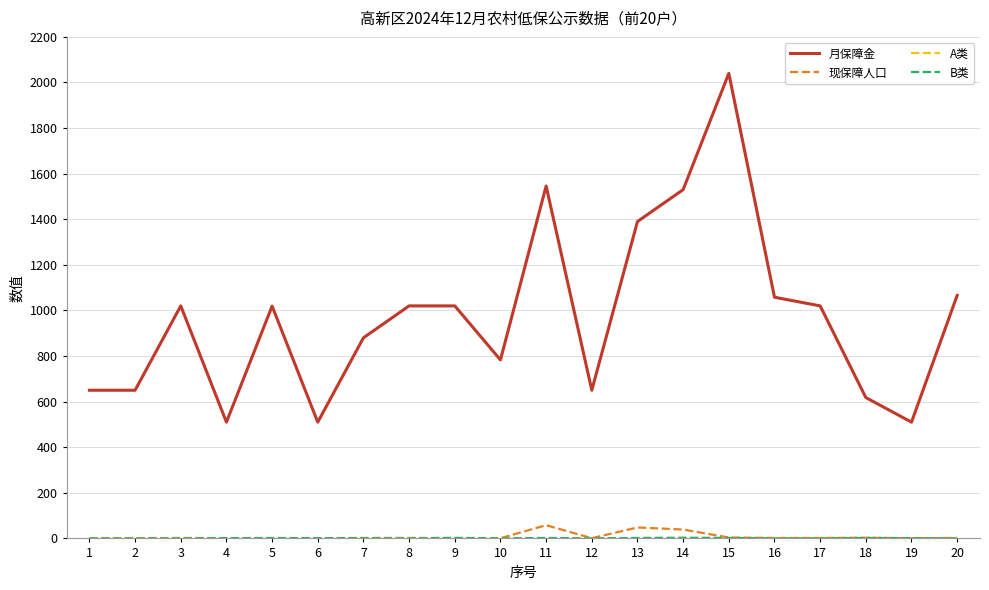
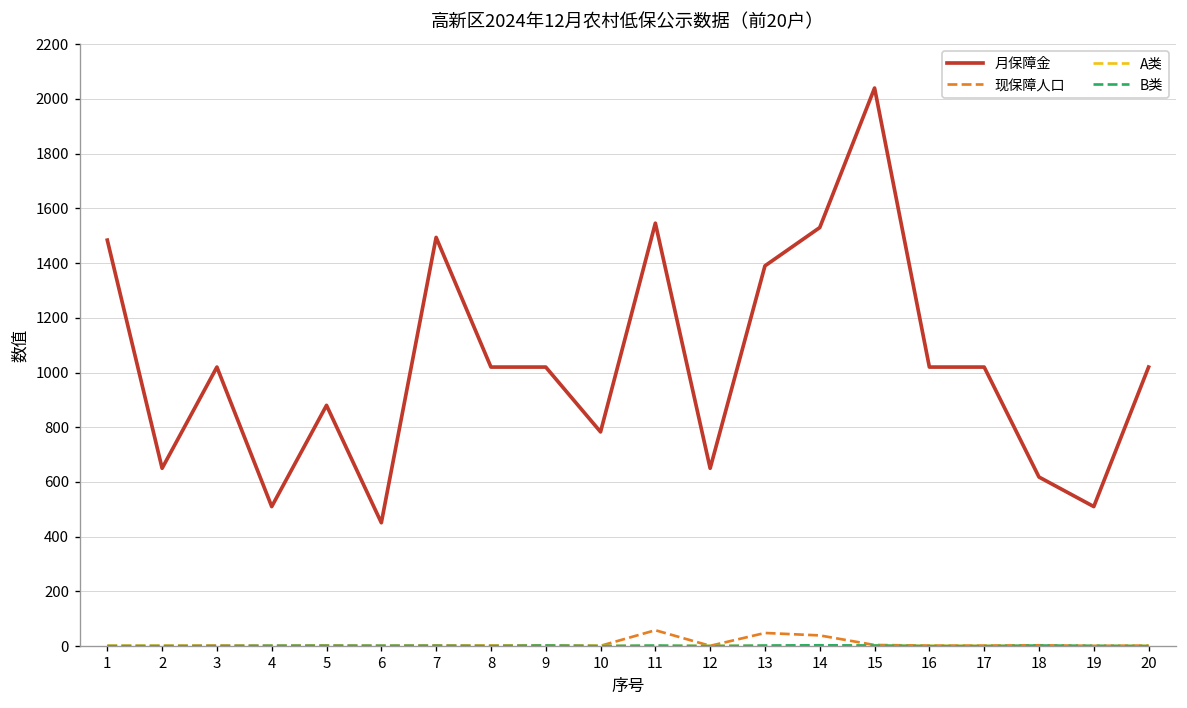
月保障金, 1: 650 -> 1480
月保障金, 5: 1020 -> 880
月保障金, 6: 510 -> 450
月保障金, 7: 880 -> 1490
月保障金, 16: 1060 -> 1020
月保障金, 20: 1070 -> 1020
